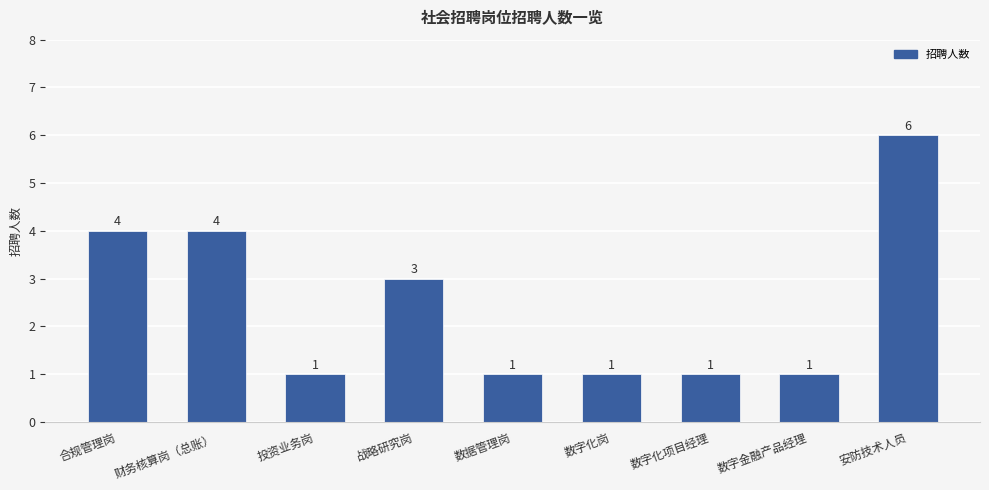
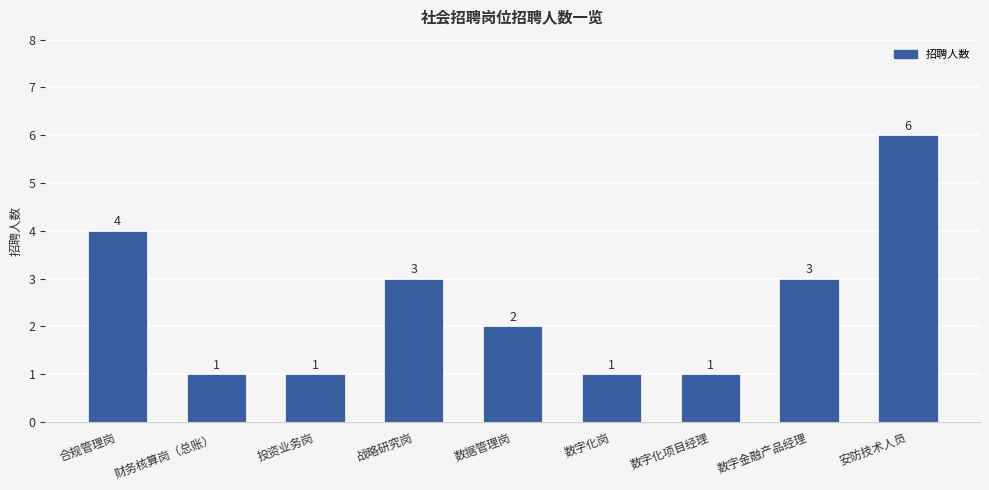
财务核算岗（总账）: 4 -> 1
数据管理岗: 1 -> 2
数字金融产品经理: 1 -> 3
